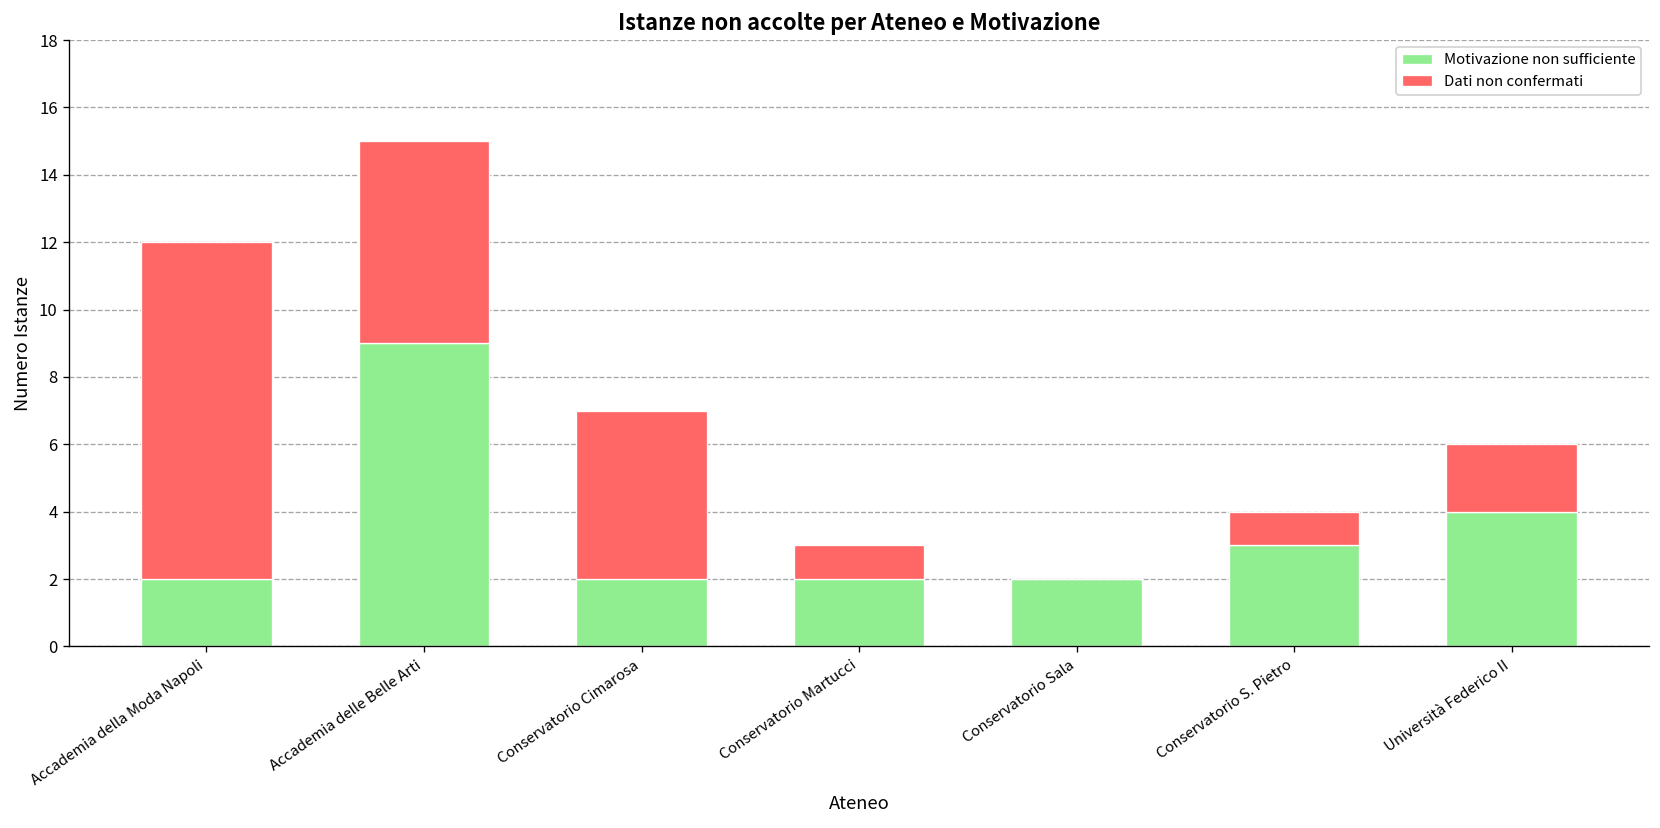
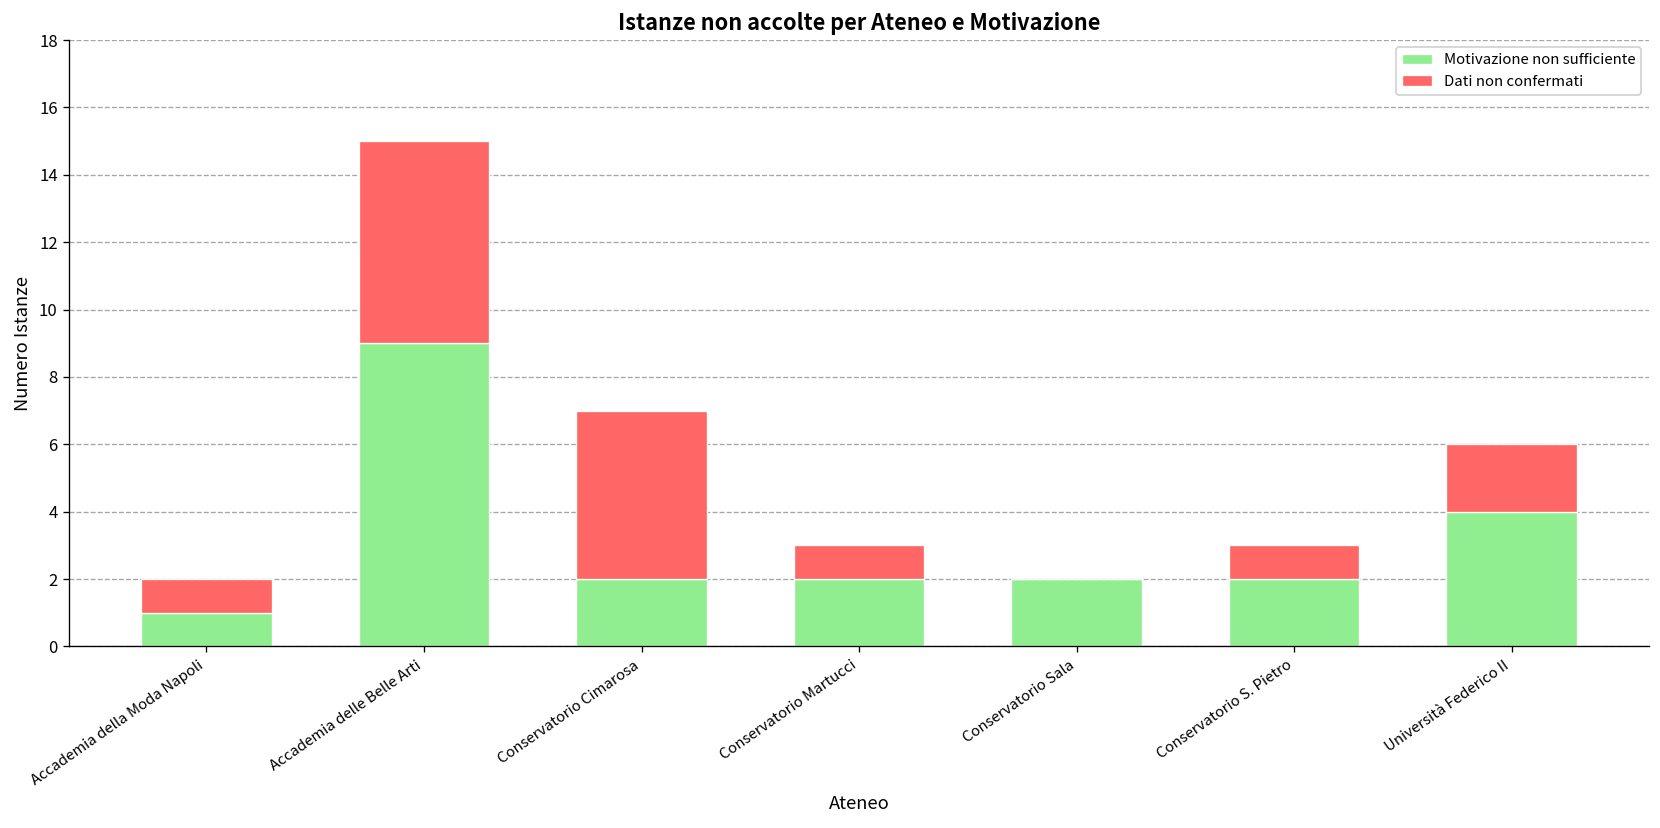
Motivazione non sufficiente, Accademia della Moda Napoli: 2 -> 1
Dati non confermati, Accademia della Moda Napoli: 10 -> 1
Motivazione non sufficiente, Conservatorio S. Pietro: 3 -> 2
